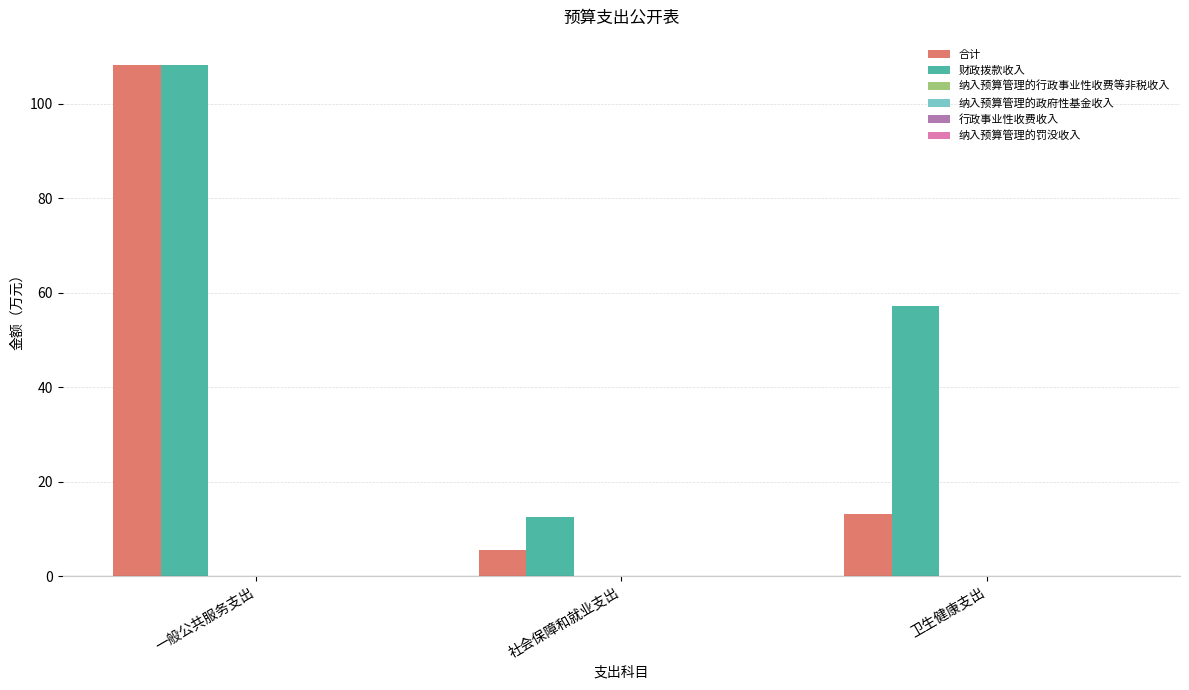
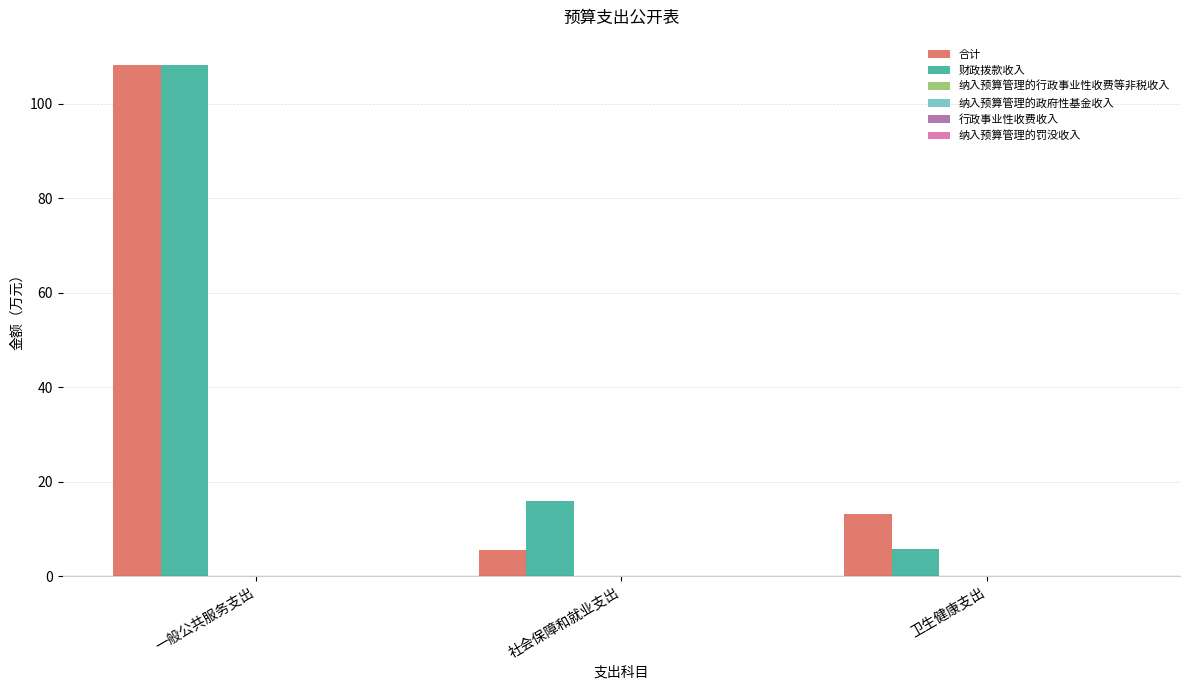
财政拨款收入, 社会保障和就业支出: 13 -> 16
财政拨款收入, 卫生健康支出: 57 -> 6
